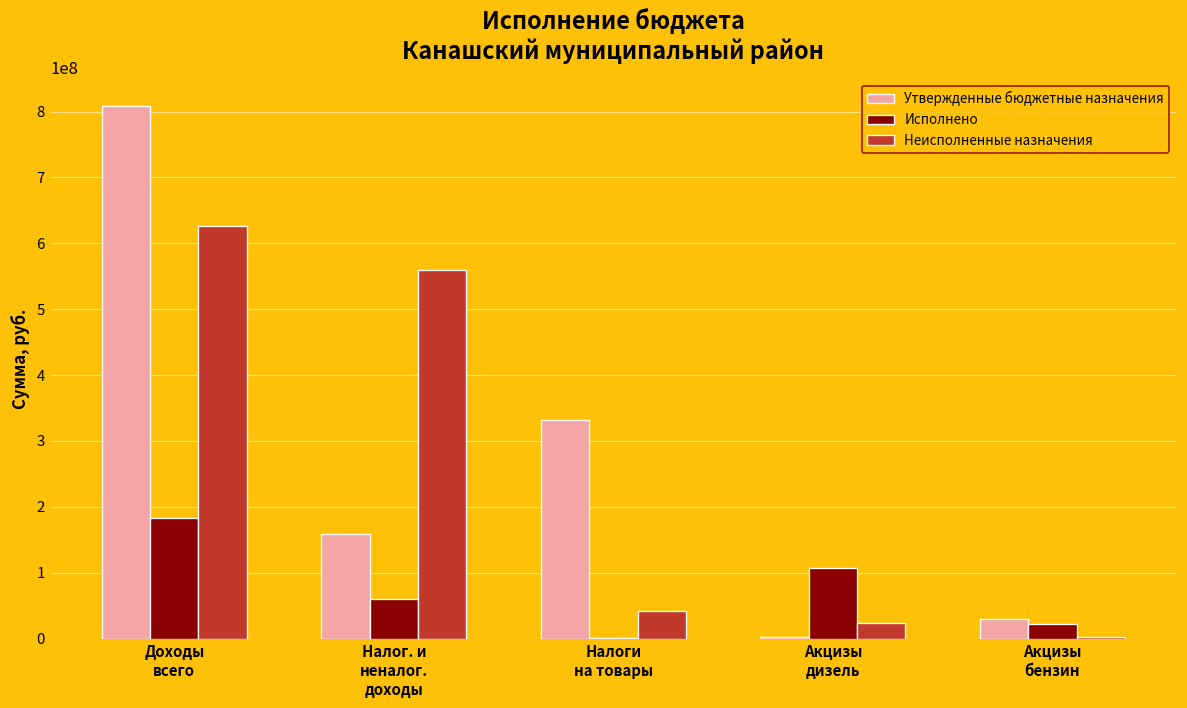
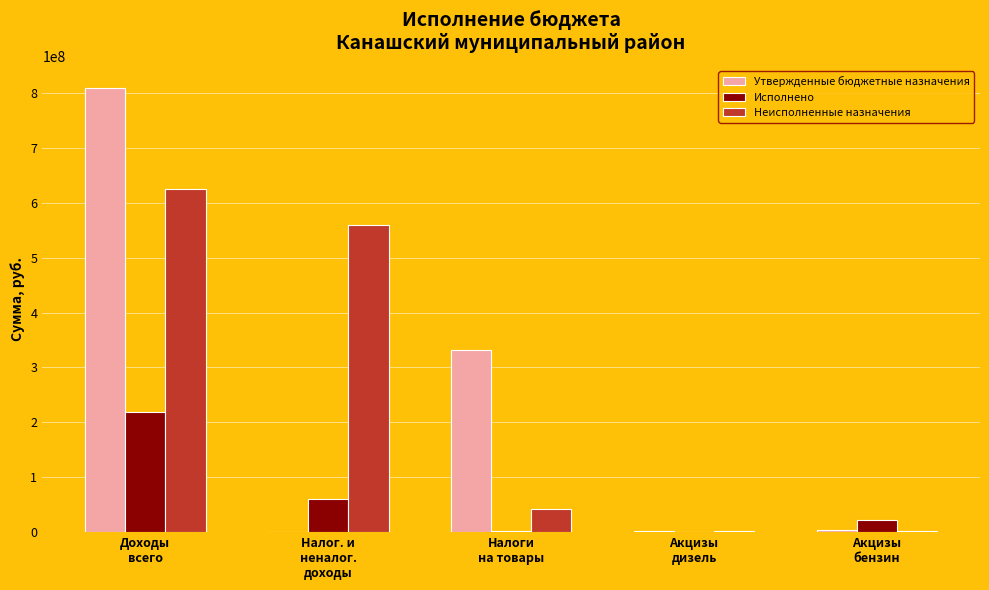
Исполнено, Доходы всего: 180000000 -> 220000000
Утвержденные бюджетные назначения, Налог. и неналог. доходы: 160000000 -> 0
Исполнено, Акцизы дизель: 110000000 -> 0
Неисполненные назначения, Акцизы дизель: 20000000 -> 0
Утвержденные бюджетные назначения, Акцизы бензин: 30000000 -> 0
